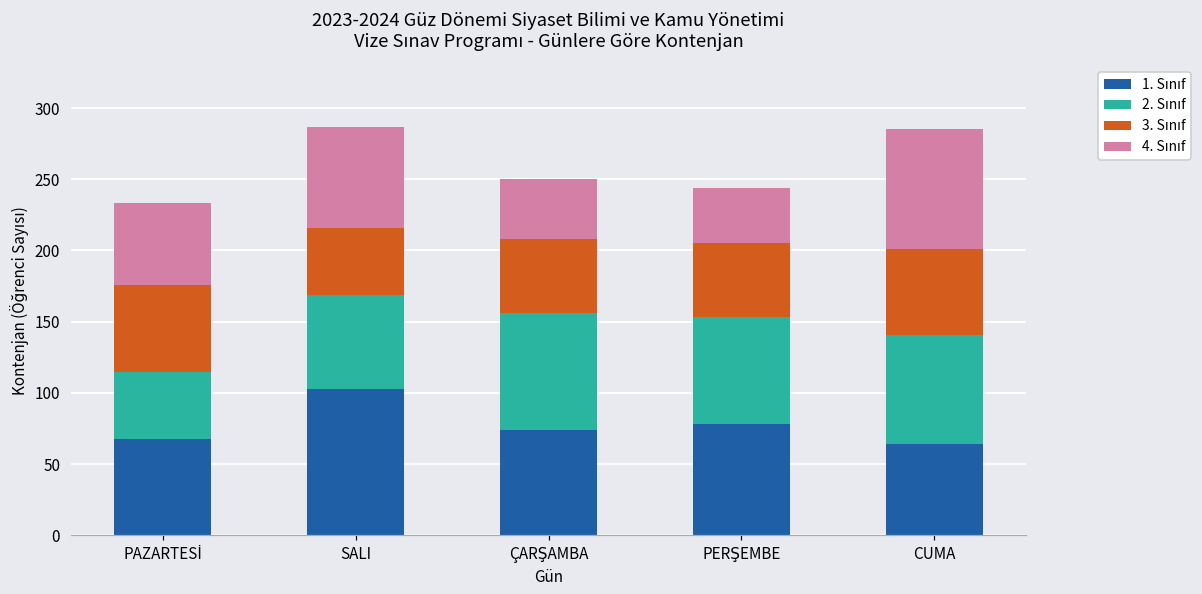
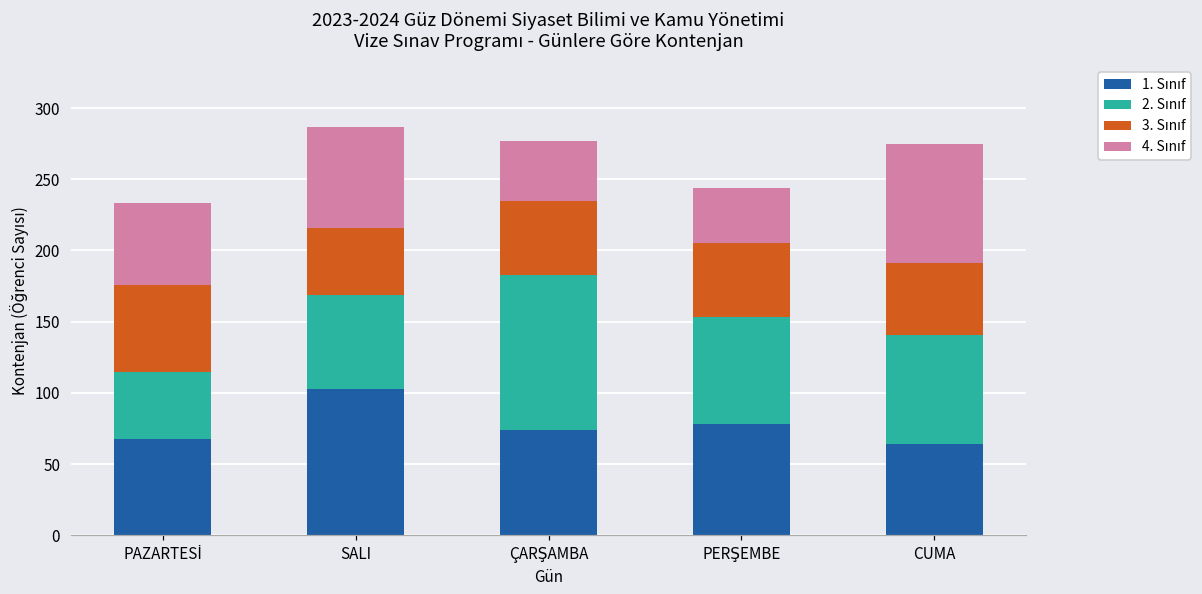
2. Sınıf, ÇARŞAMBA: 82 -> 109
3. Sınıf, CUMA: 60 -> 50
